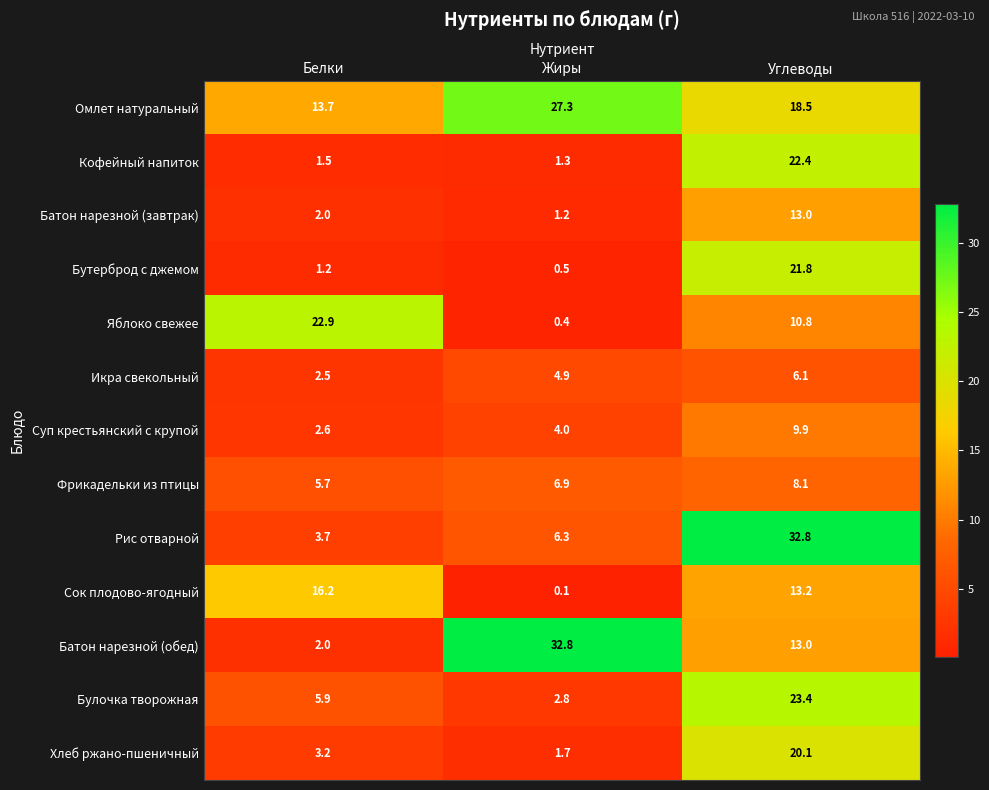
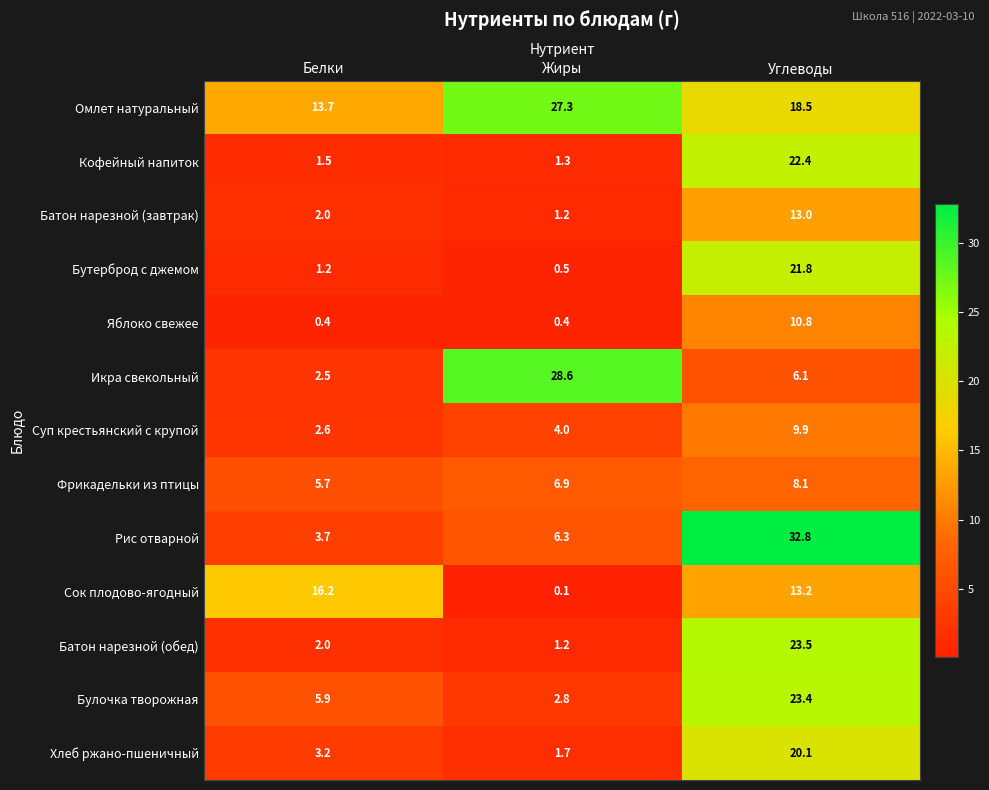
Яблоко свежее, Белки: 22.9 -> 0.4
Икра свекольный, Жиры: 4.9 -> 28.6
Батон нарезной (обед), Жиры: 32.8 -> 1.2
Батон нарезной (обед), Углеводы: 13.0 -> 23.5
